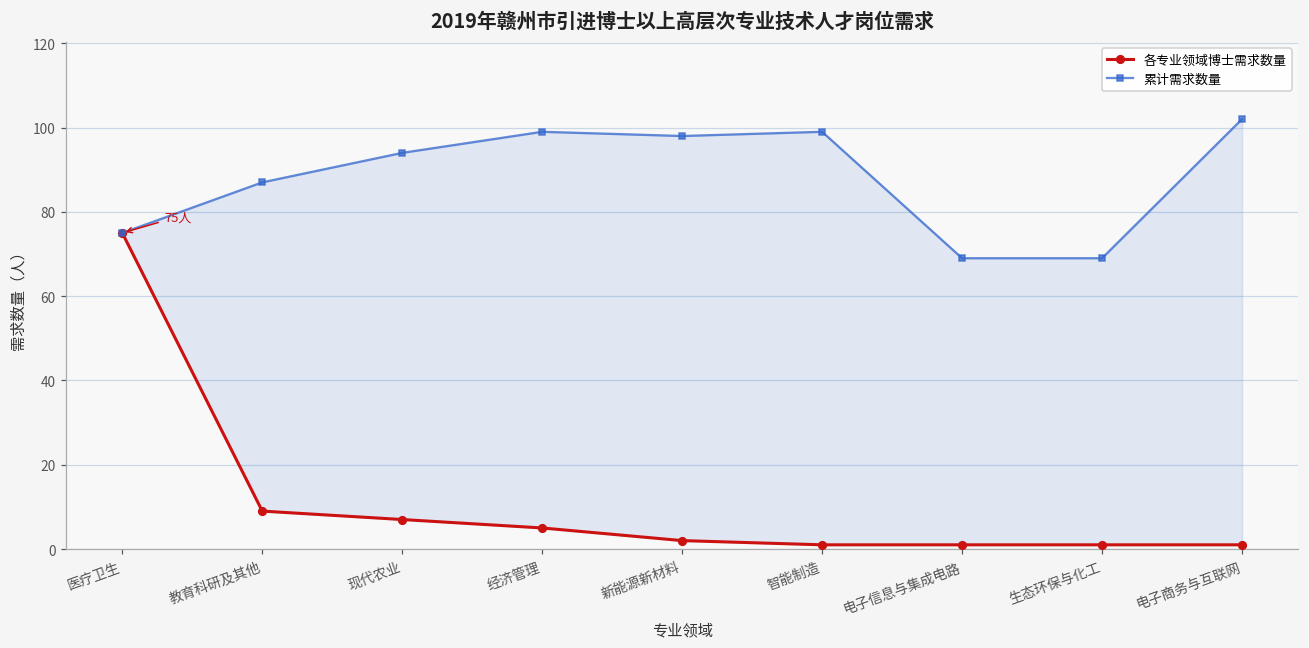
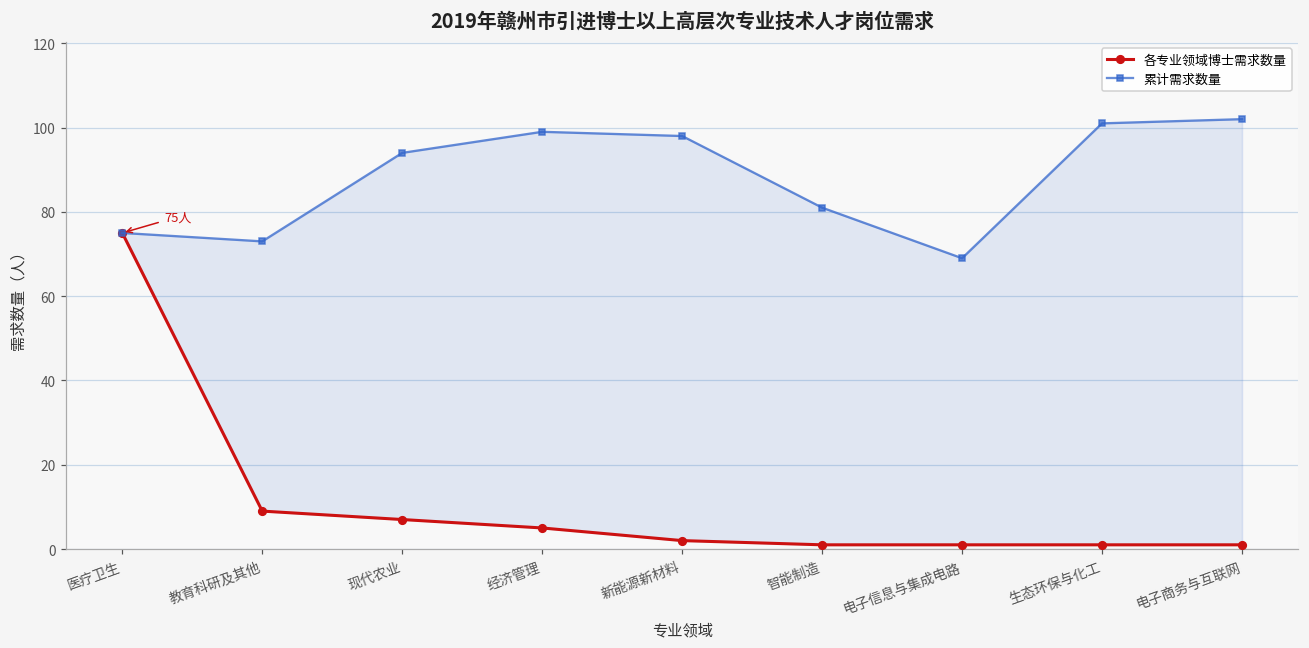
累计需求数量, 教育科研及其他: 87 -> 73
累计需求数量, 智能制造: 99 -> 81
累计需求数量, 生态环保与化工: 69 -> 101
